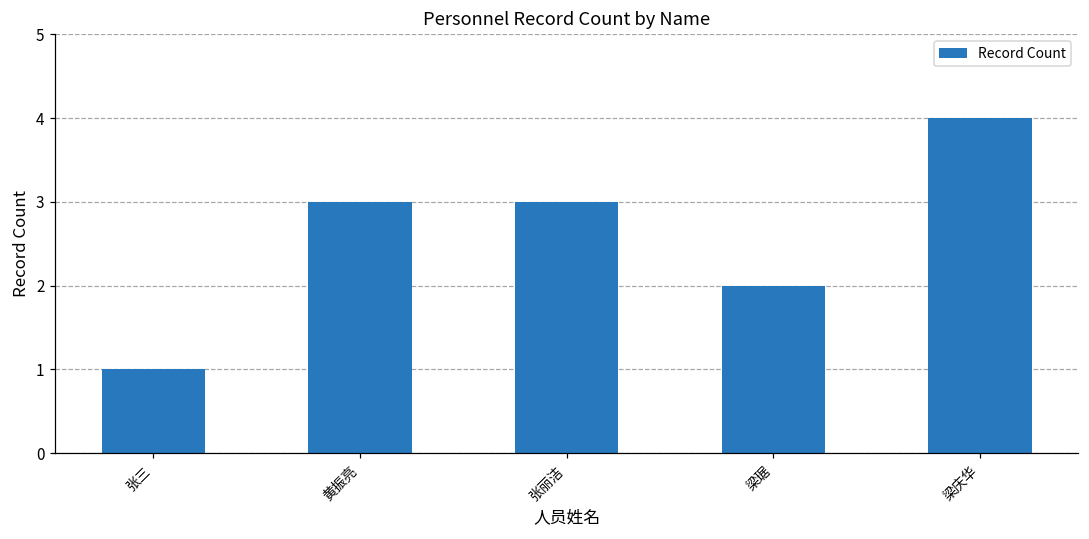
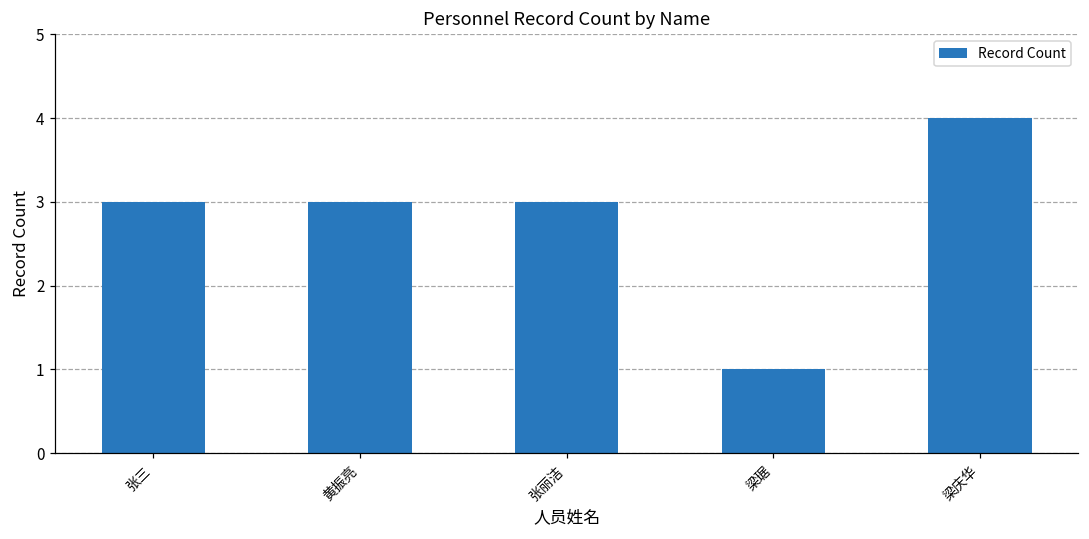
张三: 1 -> 3
梁琚: 2 -> 1
